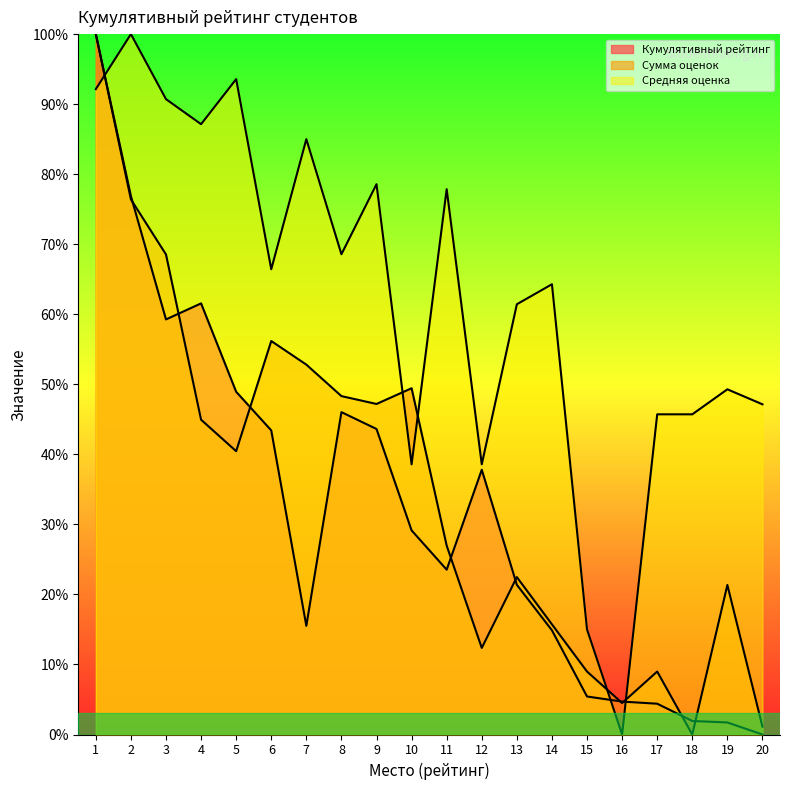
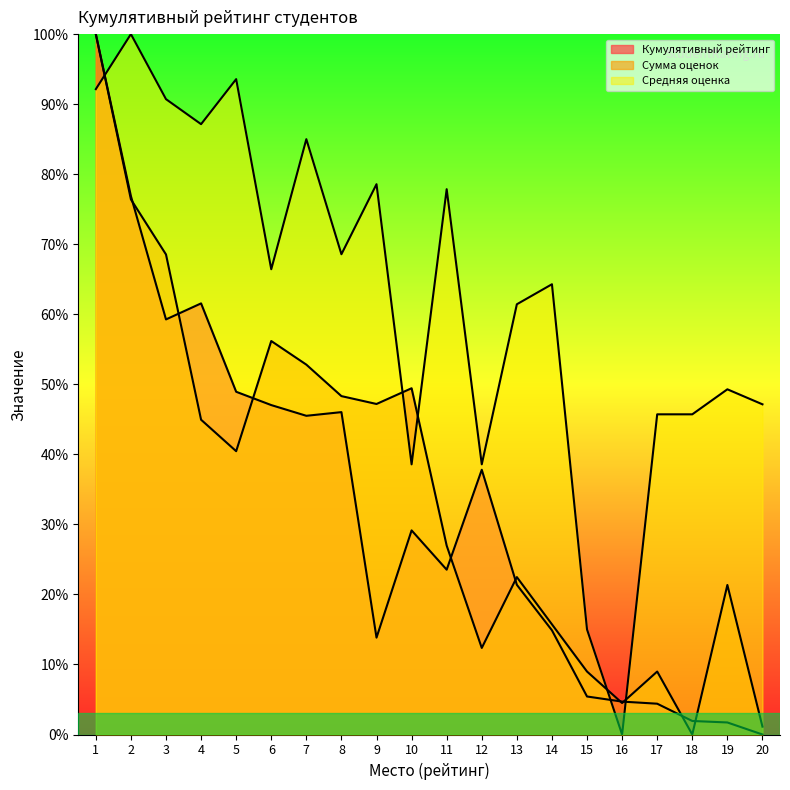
Кумулятивный рейтинг, 6: 43% -> 47%
Кумулятивный рейтинг, 7: 16% -> 46%
Кумулятивный рейтинг, 9: 44% -> 14%
